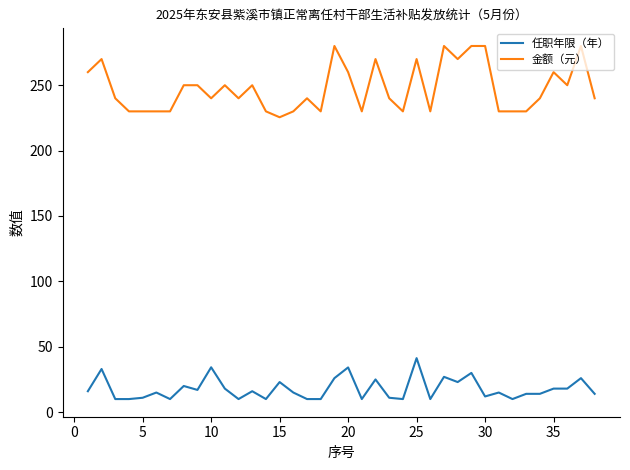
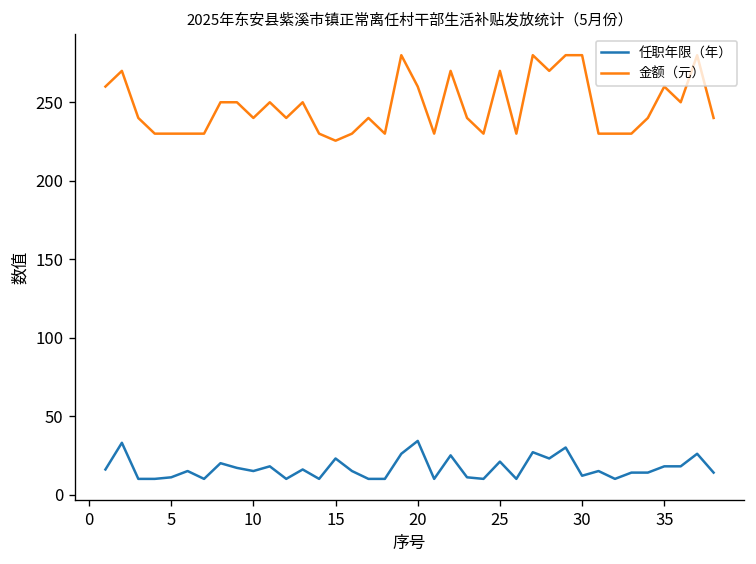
任职年限（年）, 10: 34 -> 15
任职年限（年）, 25: 41 -> 21
